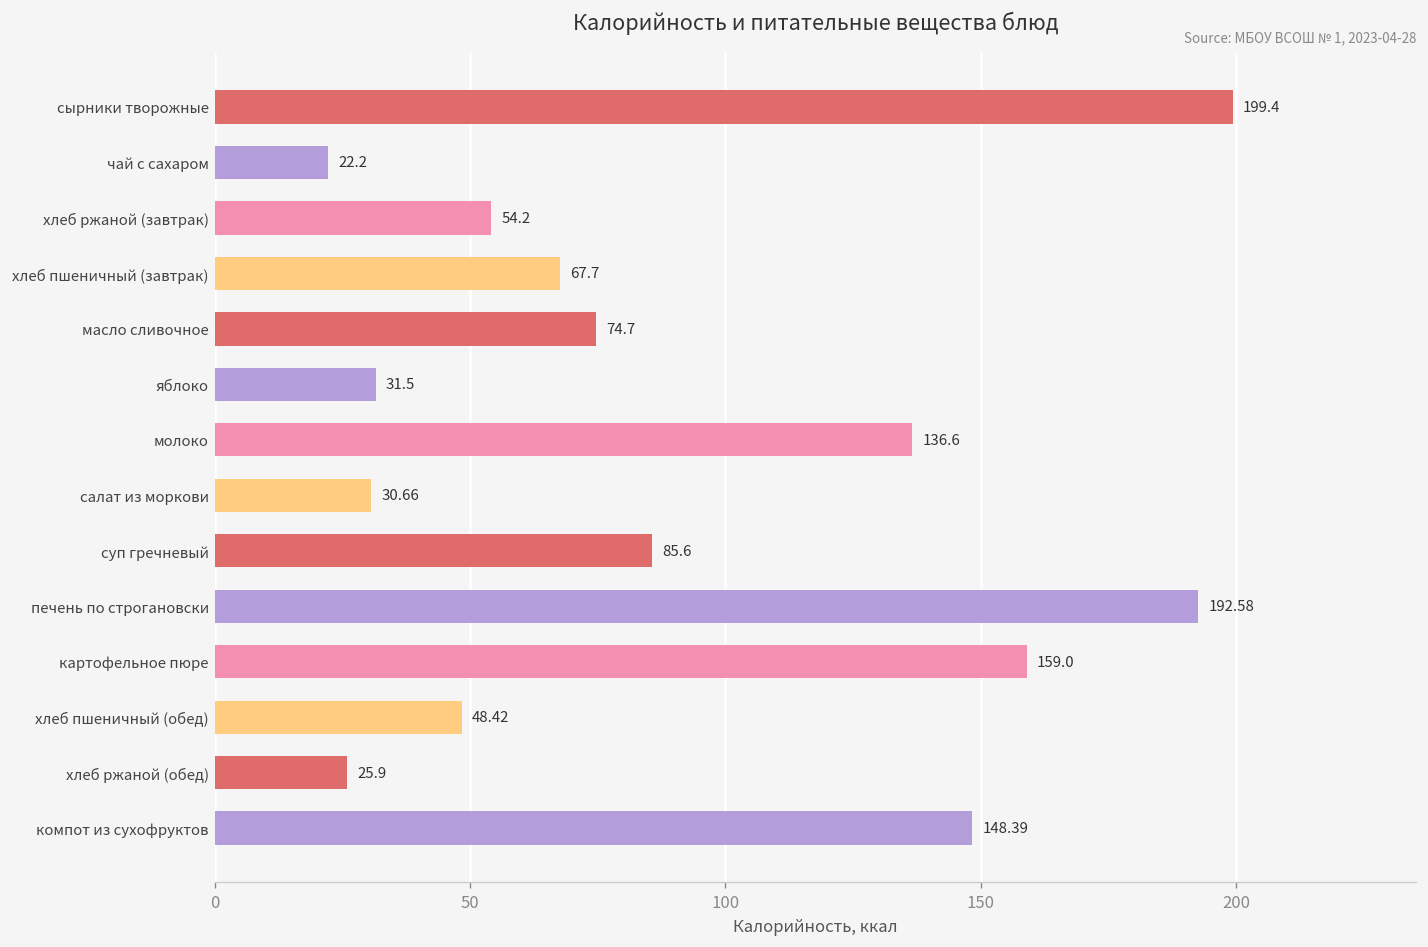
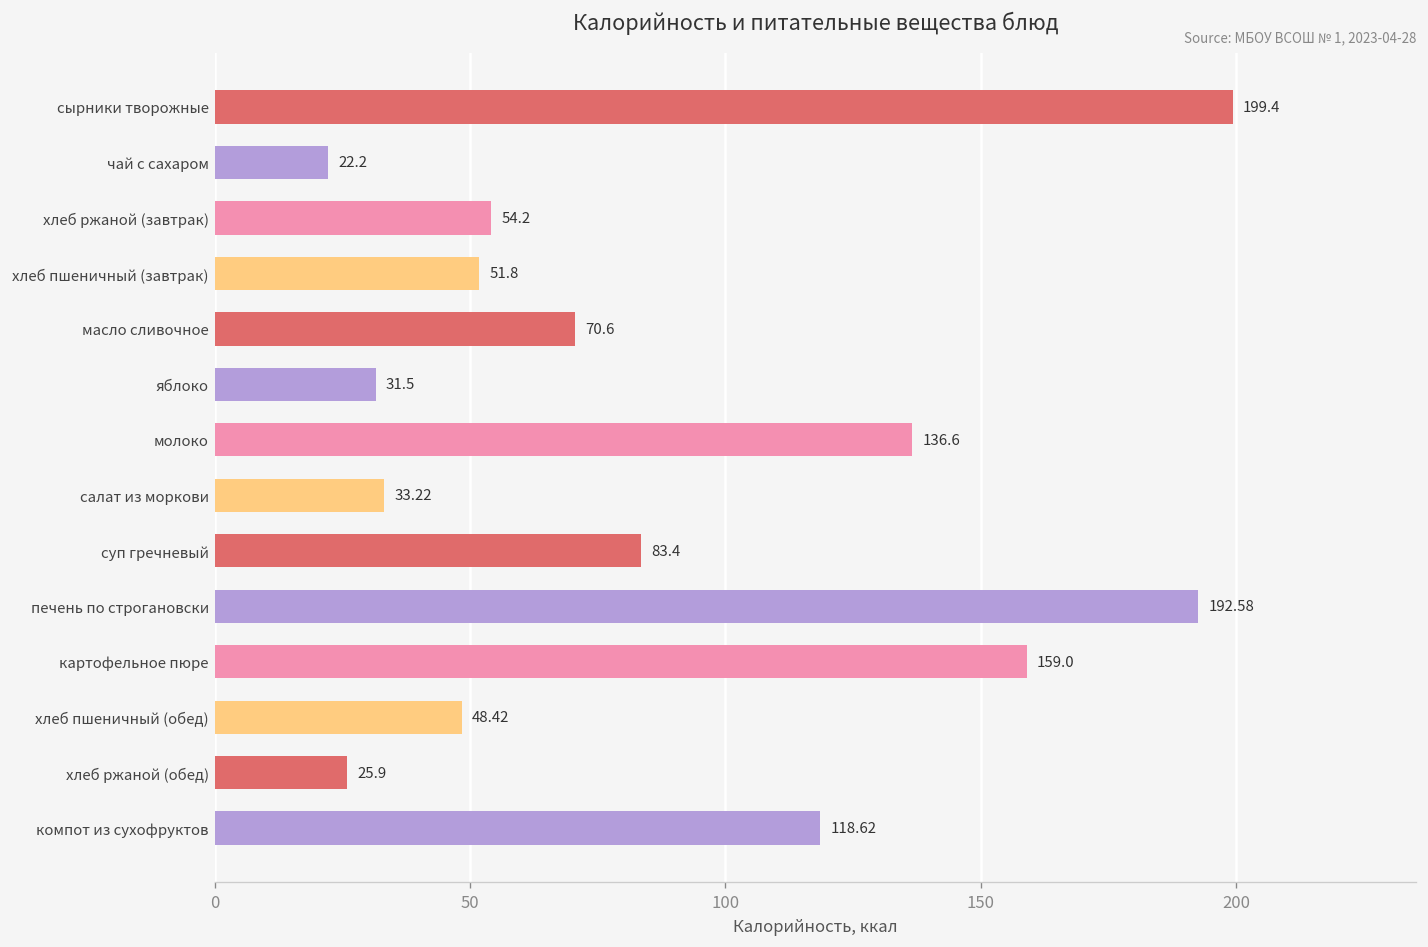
хлеб пшеничный (завтрак): 67.7 -> 51.8
масло сливочное: 74.7 -> 70.6
салат из моркови: 30.66 -> 33.22
суп гречневый: 85.6 -> 83.4
компот из сухофруктов: 148.39 -> 118.62
